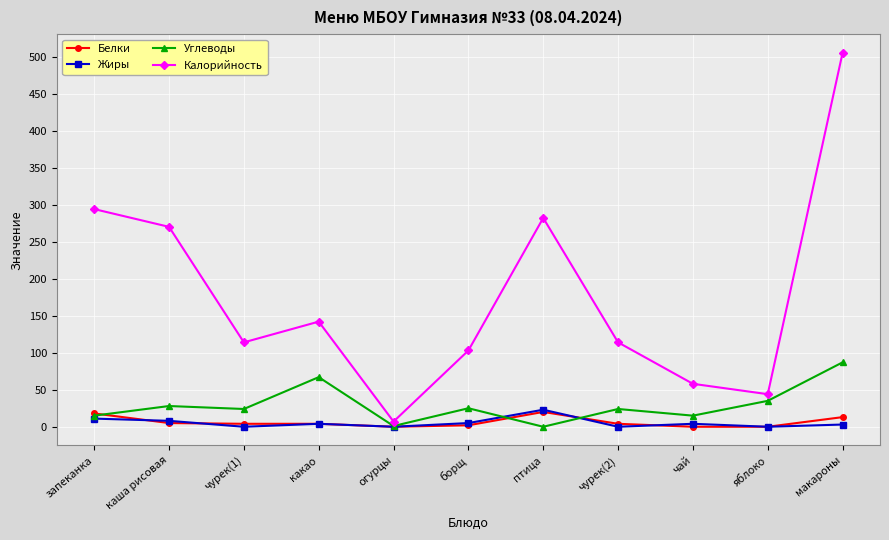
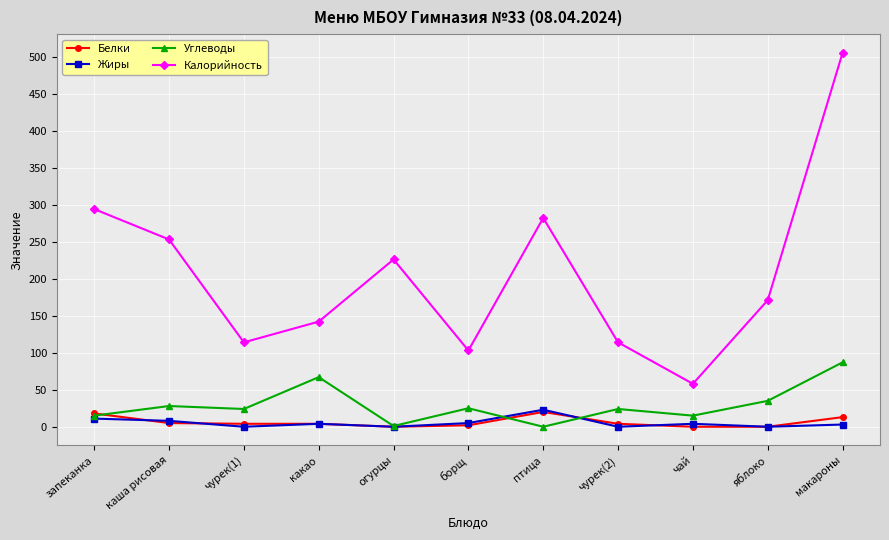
Калорийность, каша рисовая: 270 -> 250
Калорийность, огурцы: 10 -> 230
Калорийность, яблоко: 40 -> 170
